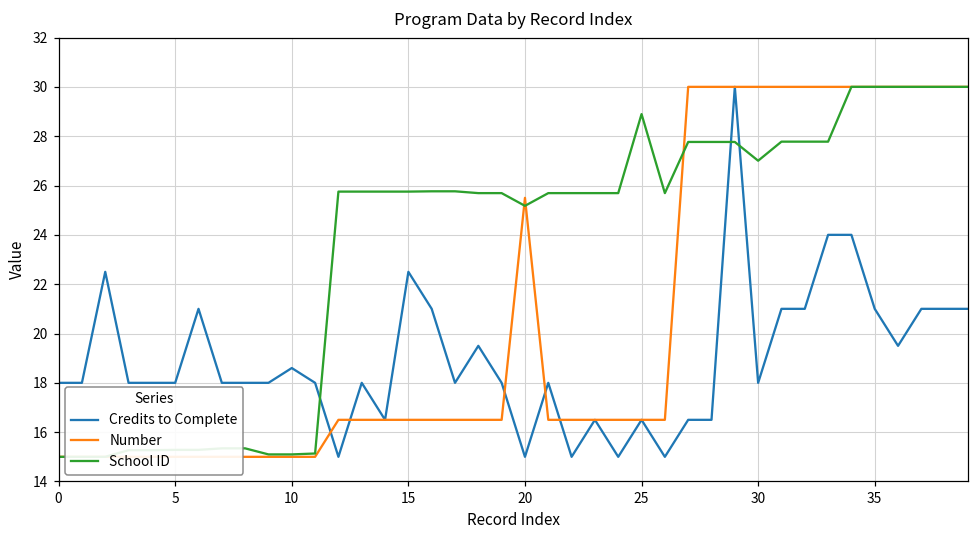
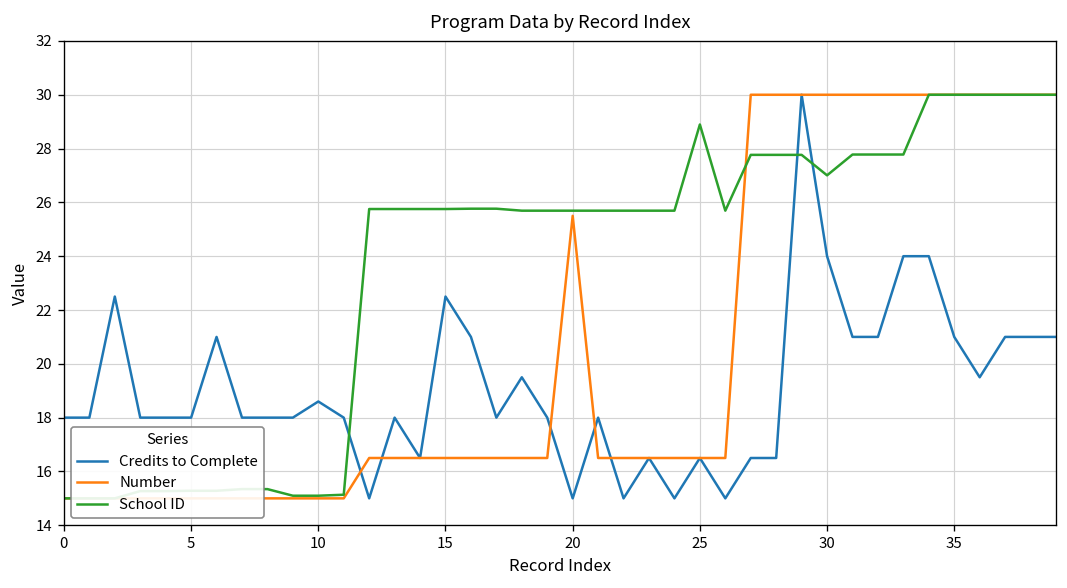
School ID, 20: 25.2 -> 25.7
Credits to Complete, 30: 18.0 -> 24.0
